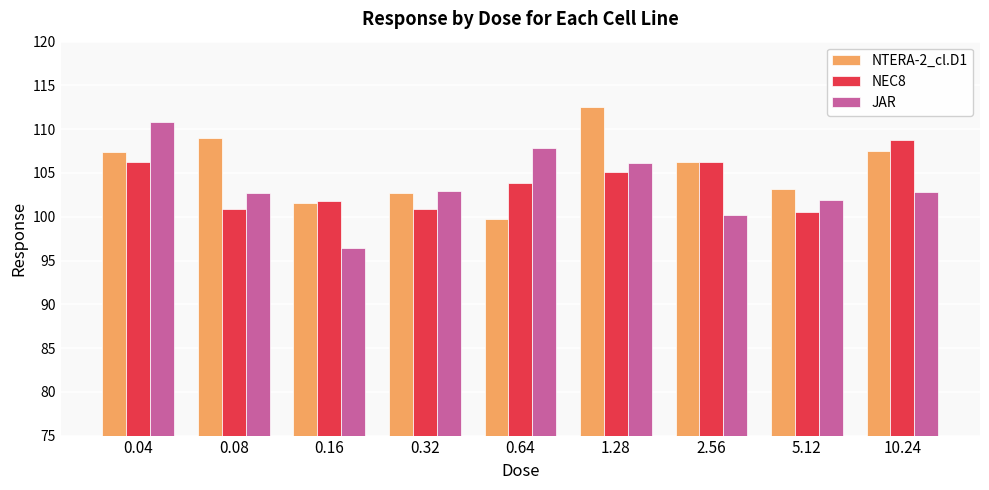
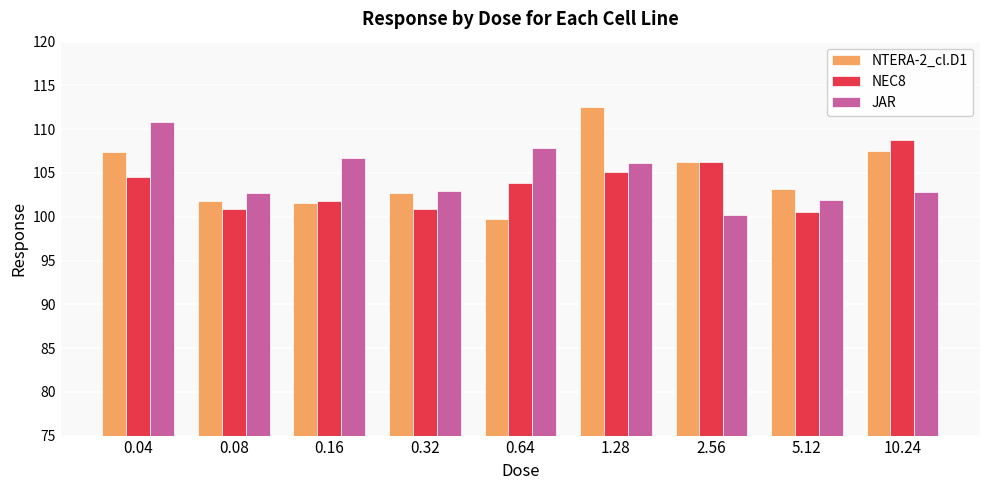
NEC8, 0.04: 106 -> 105
NTERA-2_cl.D1, 0.08: 109 -> 102
JAR, 0.16: 96 -> 107
